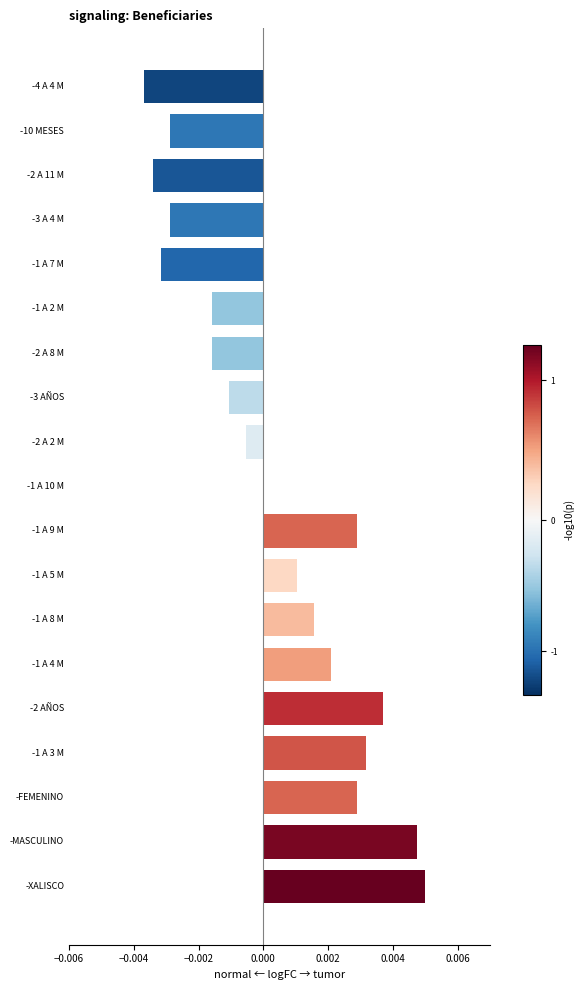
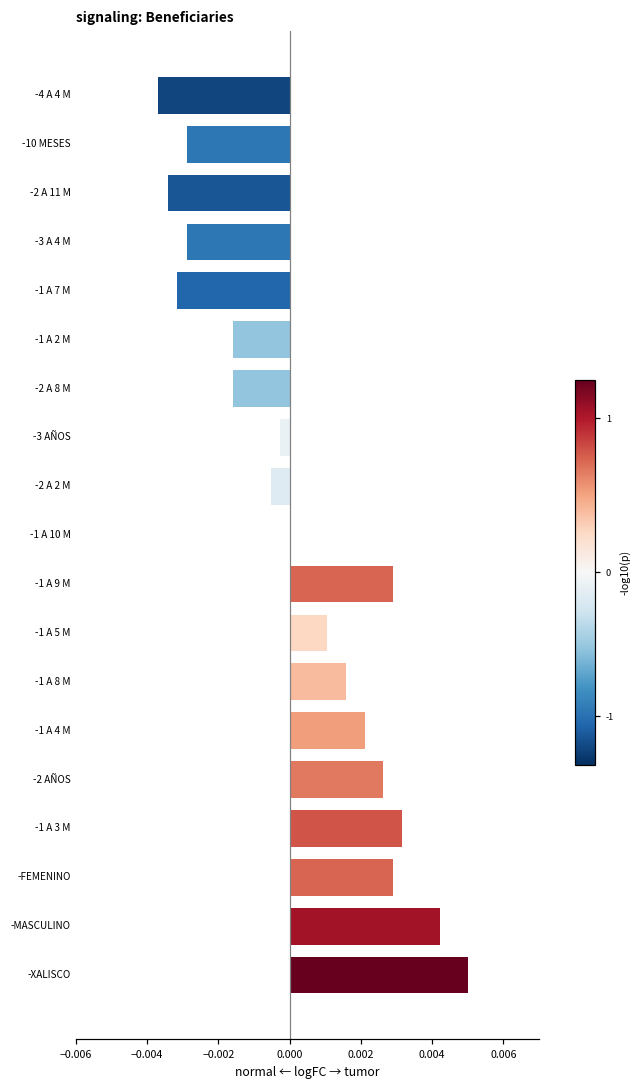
-3 AÑOS: -0.0011 -> -0.0003
-2 AÑOS: 0.0037 -> 0.0026
-MASCULINO: 0.0047 -> 0.0042
